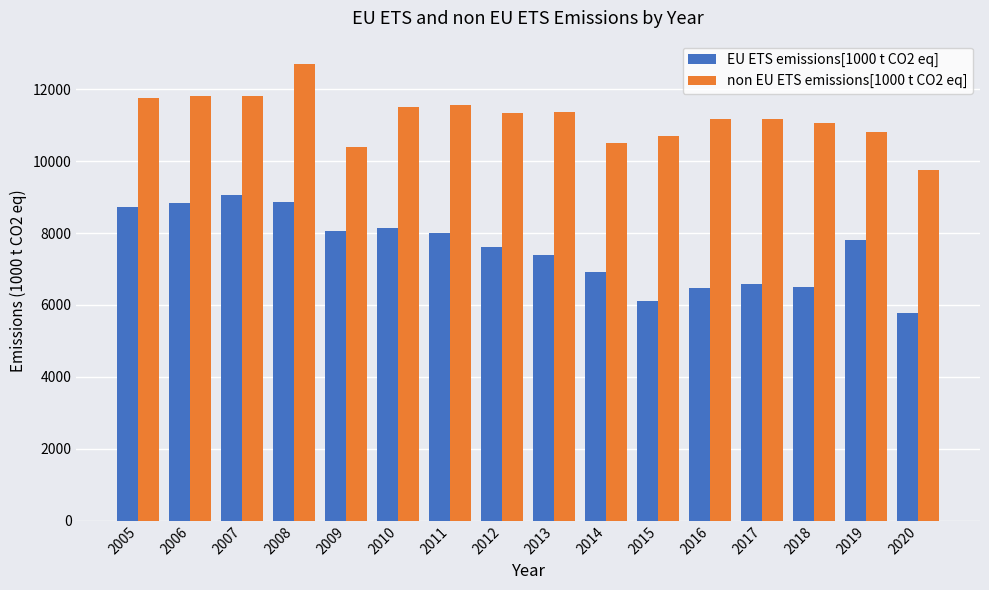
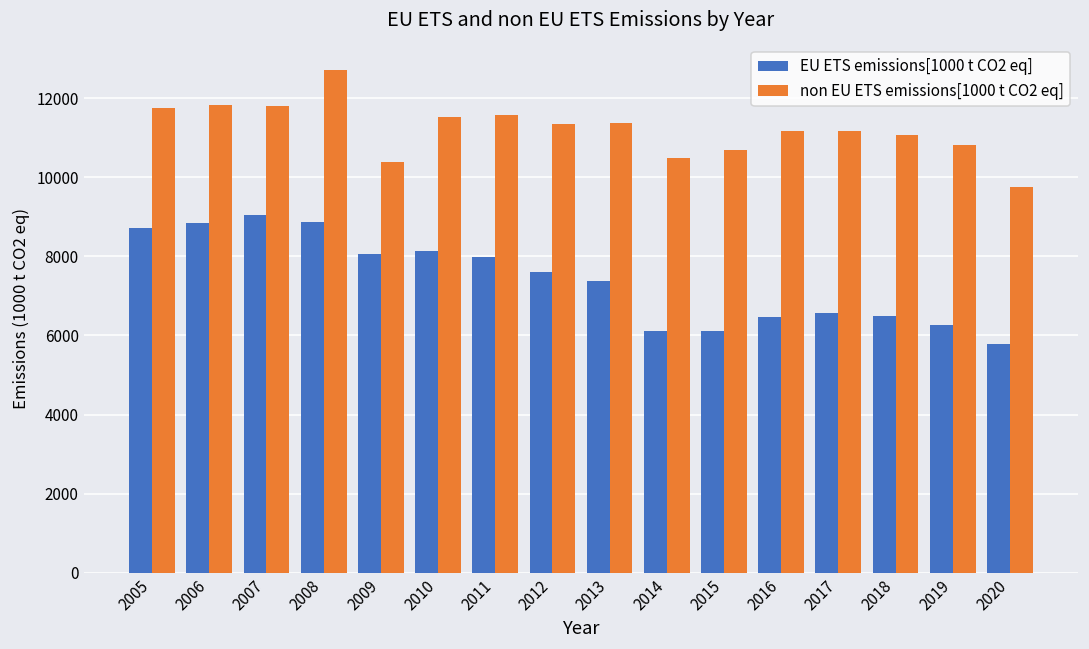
EU ETS emissions[1000 t CO2 eq], 2014: 6900 -> 6100
EU ETS emissions[1000 t CO2 eq], 2019: 7800 -> 6300
